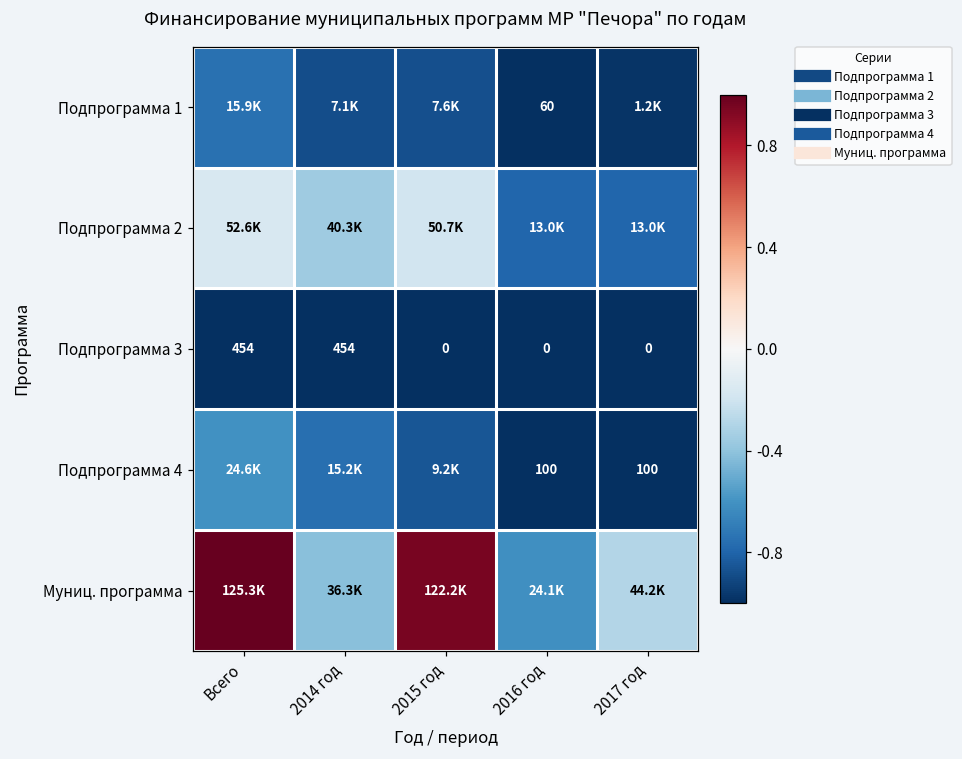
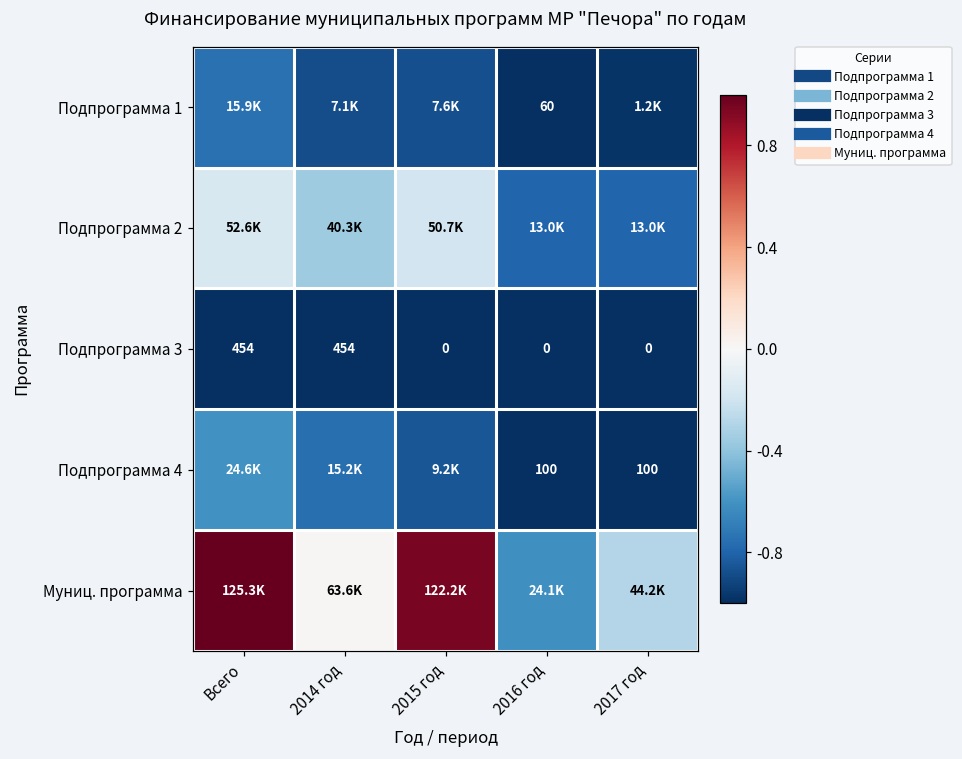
Муниц. программа, 2014 год: 36.3K -> 63.6K
